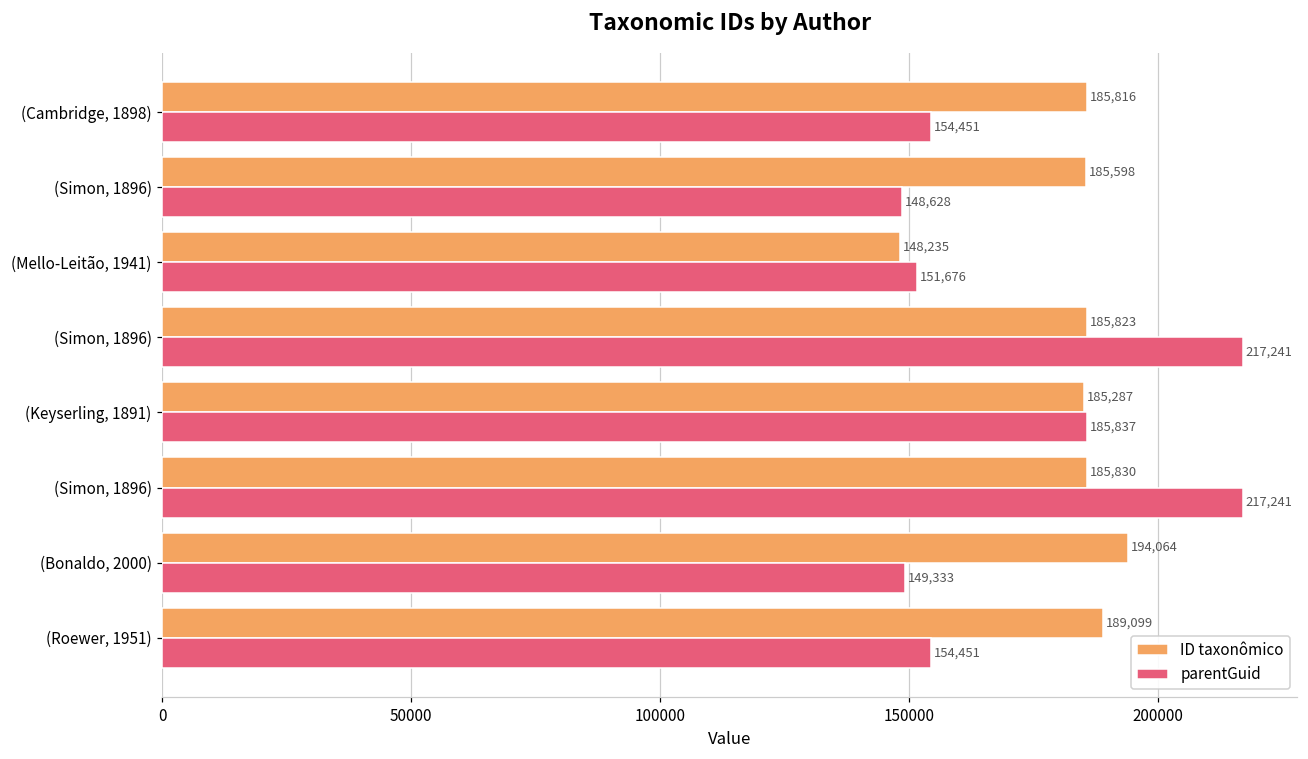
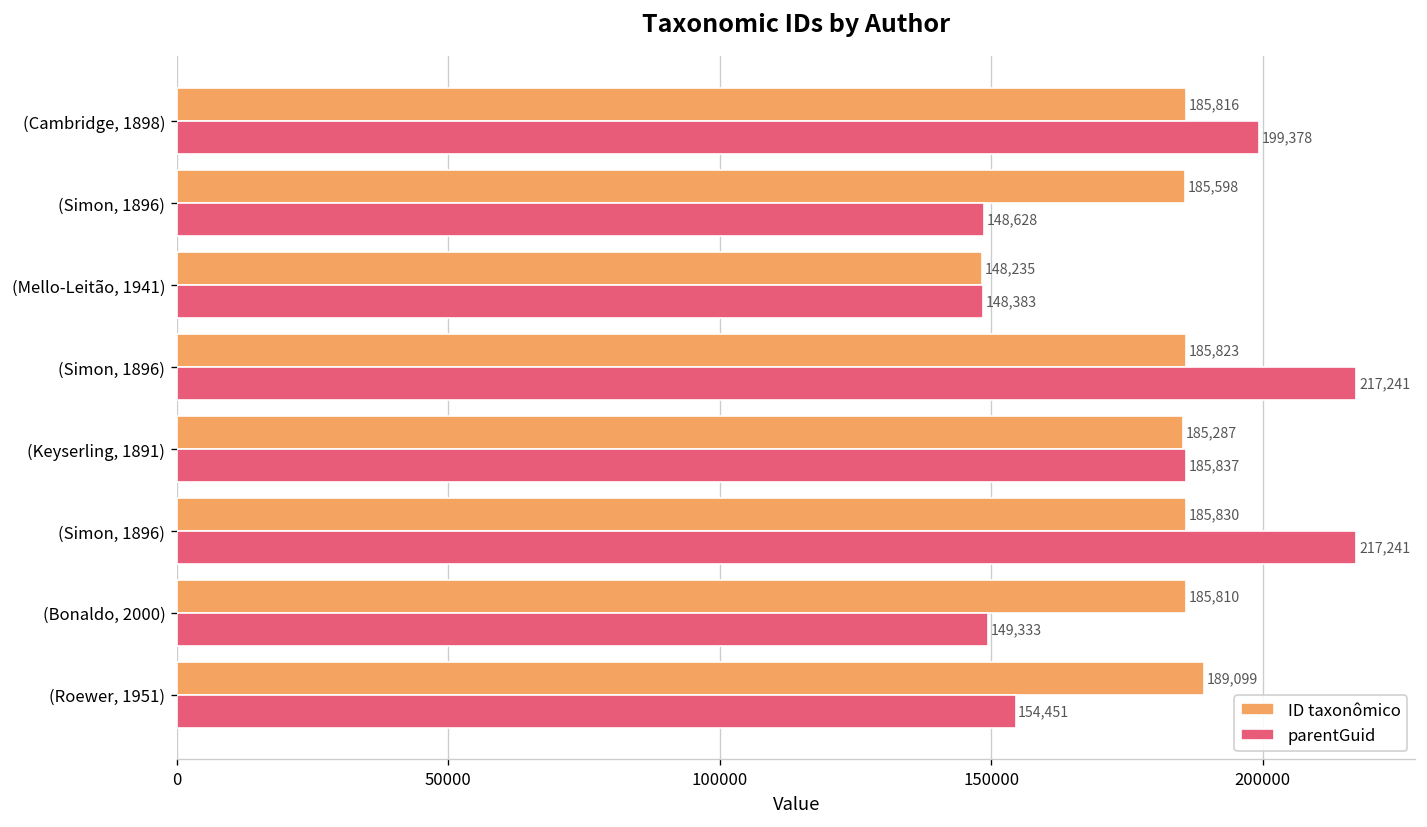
parentGuid, (Cambridge, 1898): 154,451 -> 199,378
parentGuid, (Mello-Leitão, 1941): 151,676 -> 148,383
ID taxonômico, (Bonaldo, 2000): 194,064 -> 185,810
